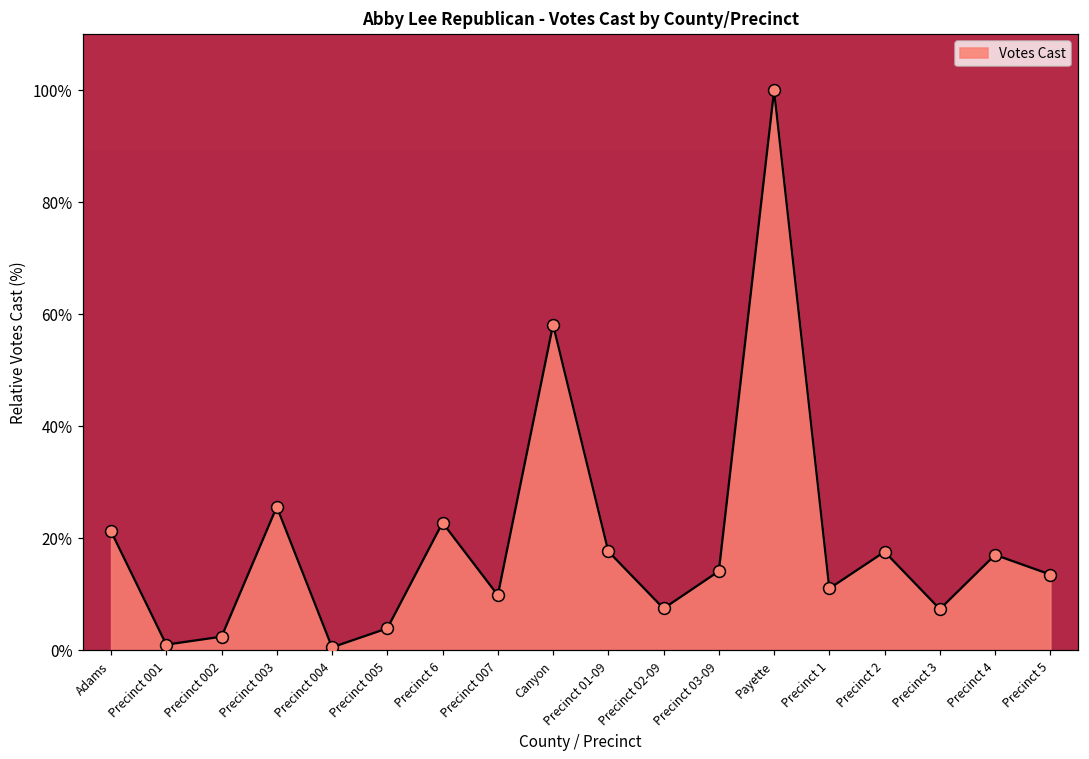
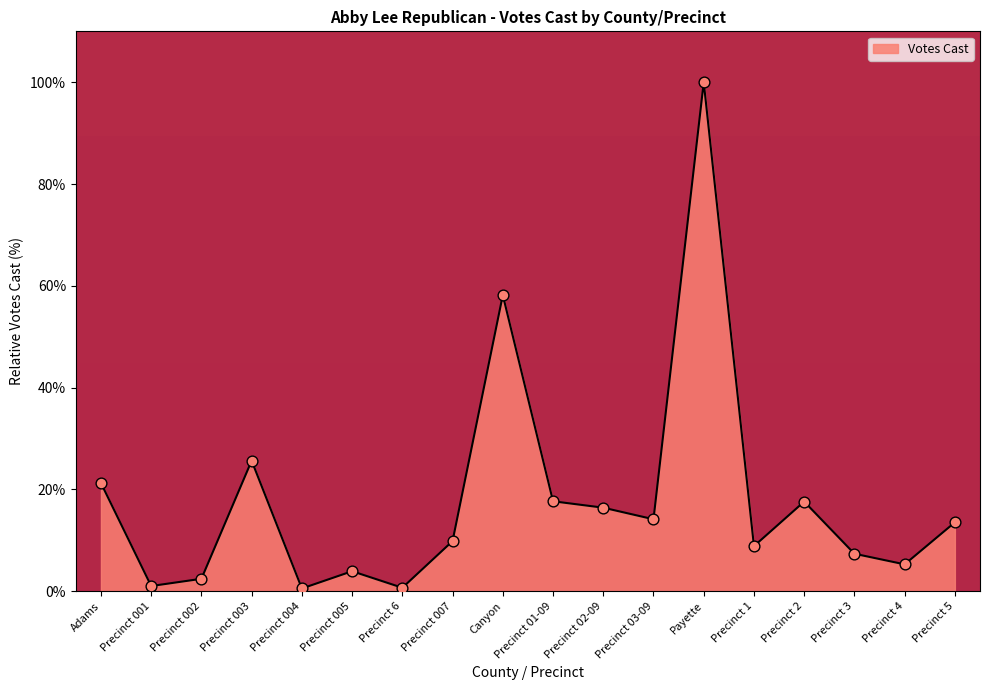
Precinct 6: 23% -> 1%
Precinct 02-09: 7% -> 16%
Precinct 1: 11% -> 9%
Precinct 4: 17% -> 5%
